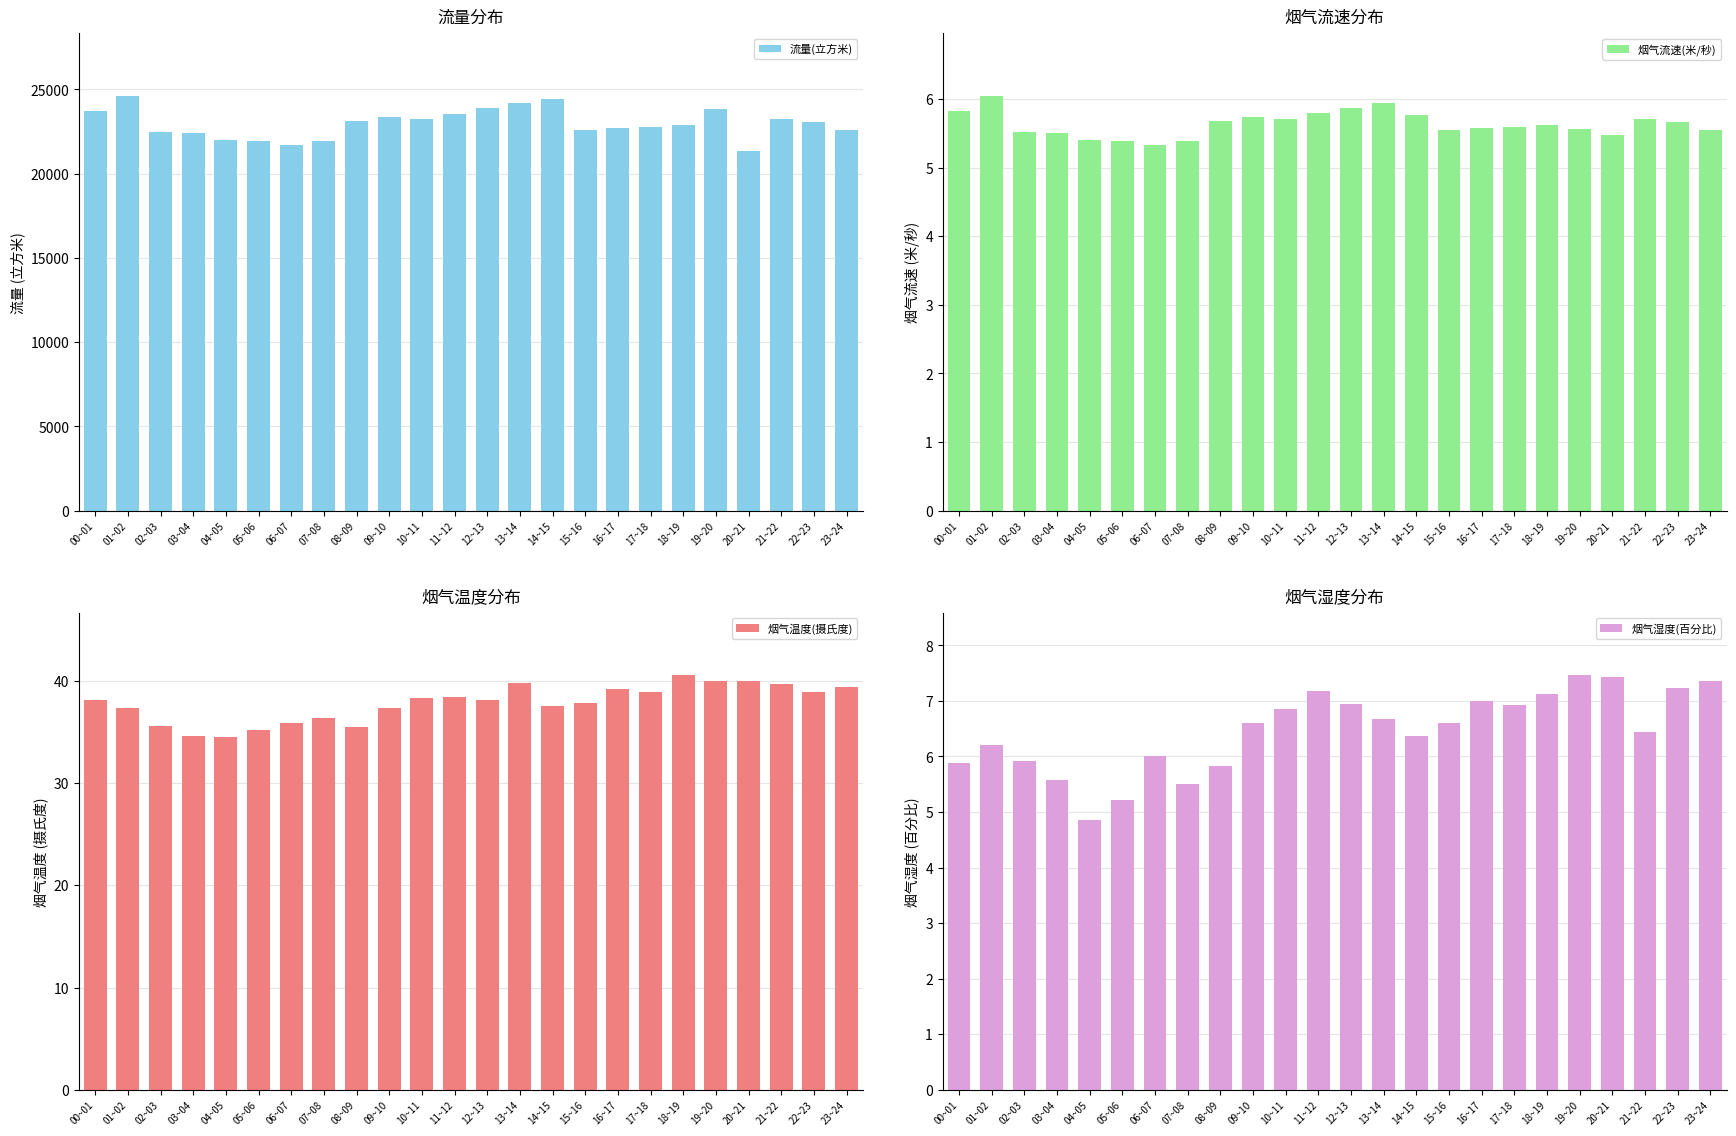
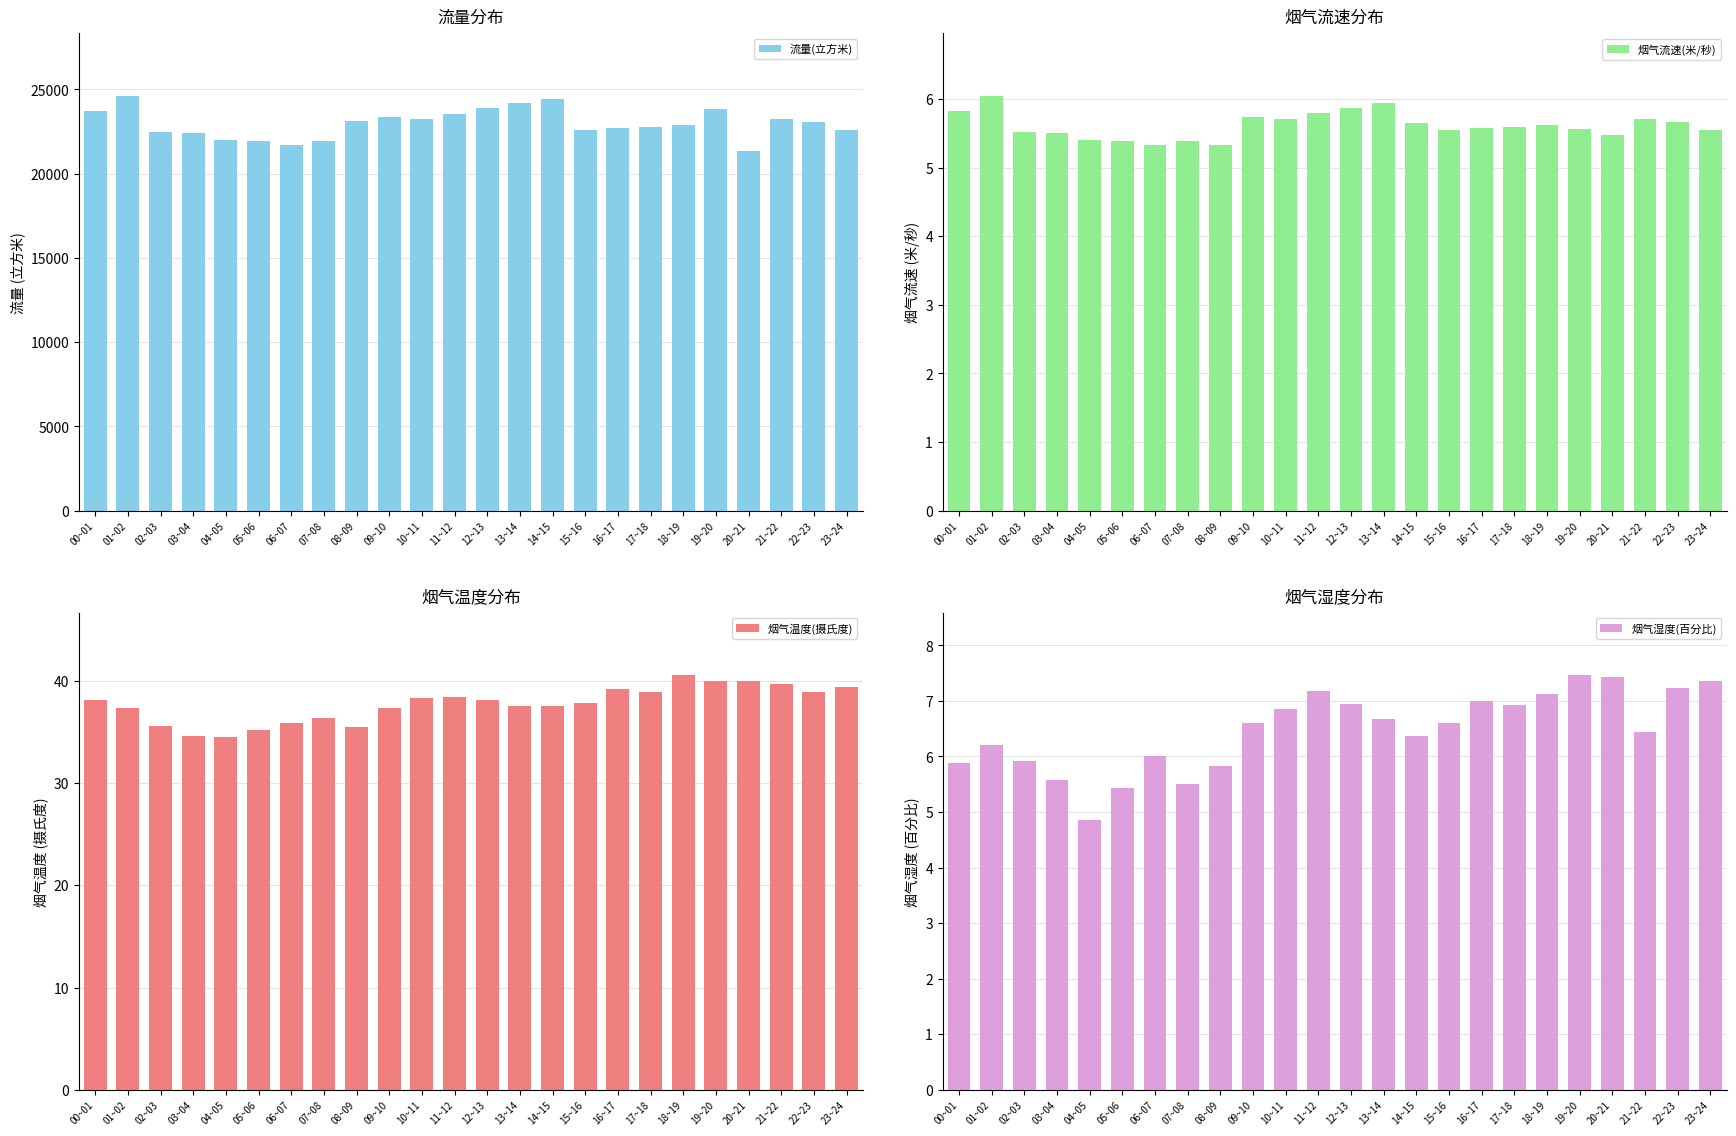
烟气流速分布, 08~09: 5.7 -> 5.3
烟气流速分布, 14~15: 5.8 -> 5.6
烟气温度分布, 13~14: 39.7 -> 37.5
烟气湿度分布, 05~06: 5.2 -> 5.4
